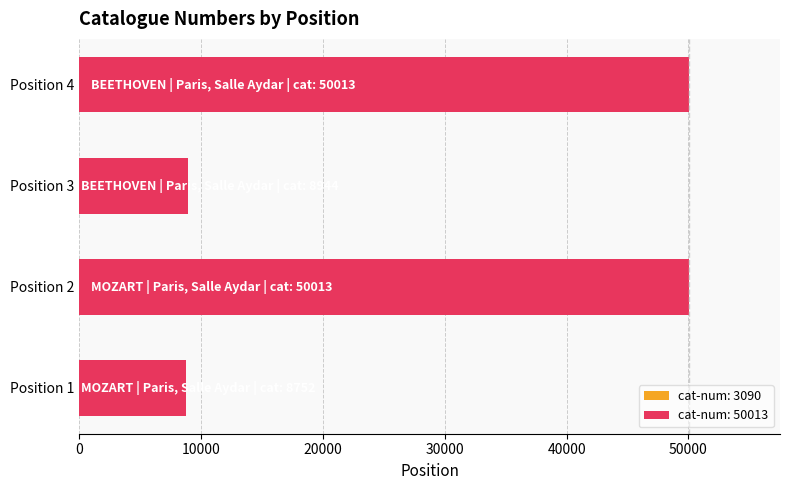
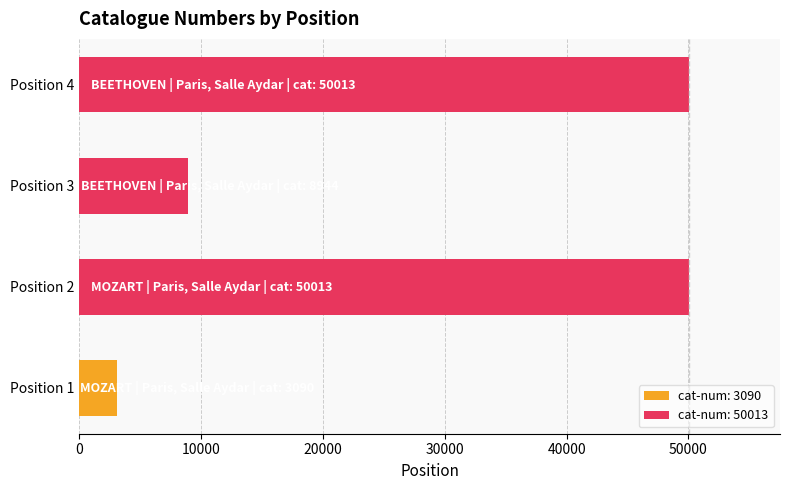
Position 1: 8800 -> 3100
